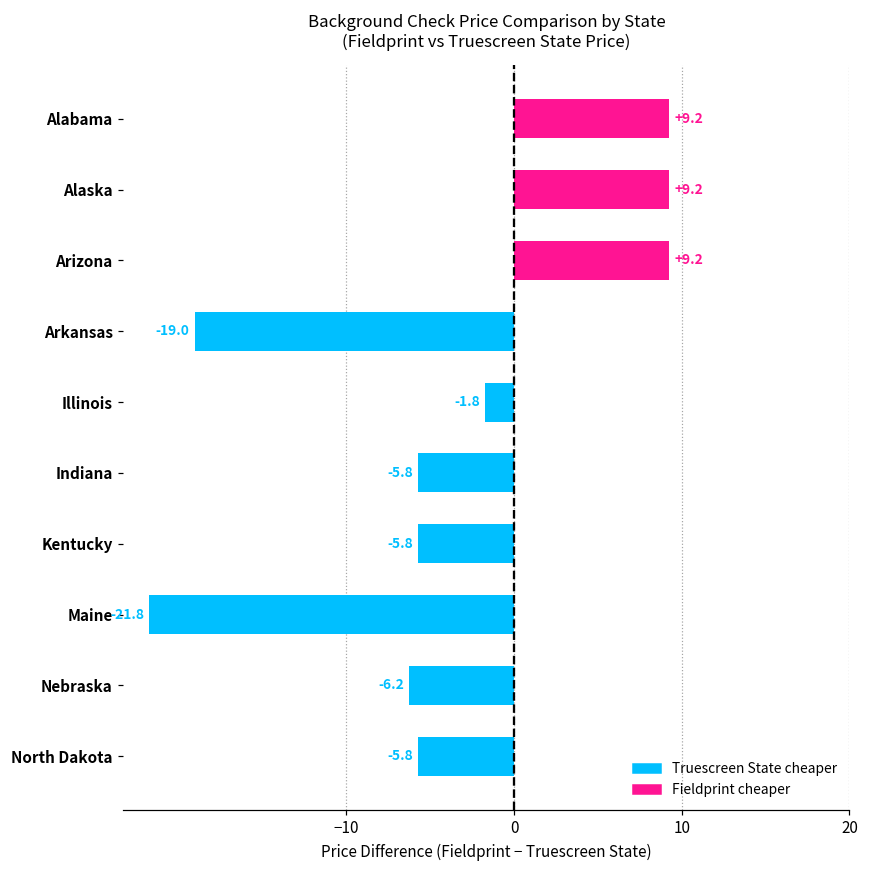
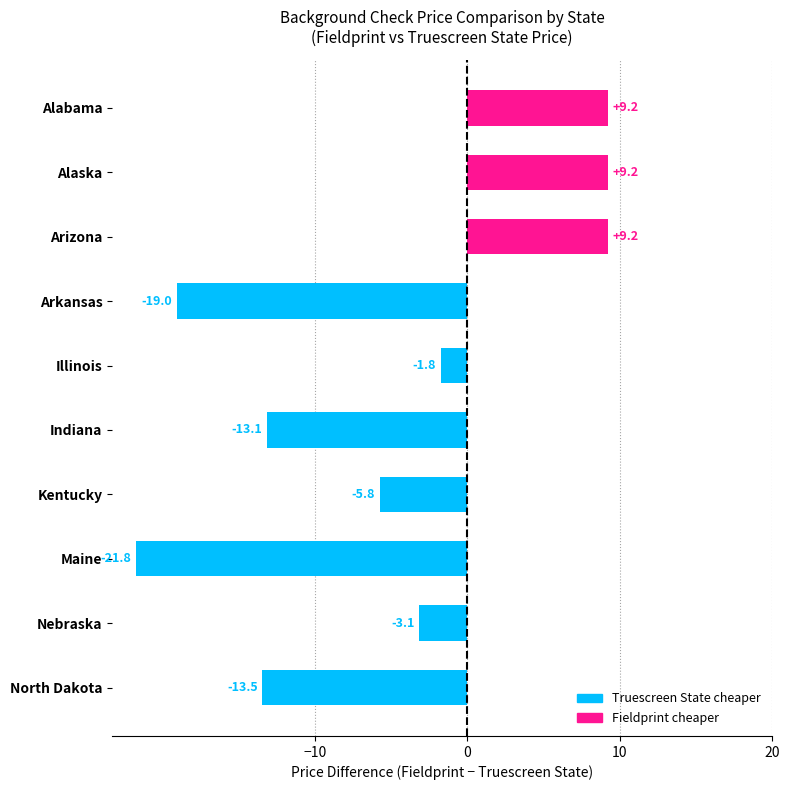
Indiana: -5.8 -> -13.1
Nebraska: -6.2 -> -3.1
North Dakota: -5.8 -> -13.5
